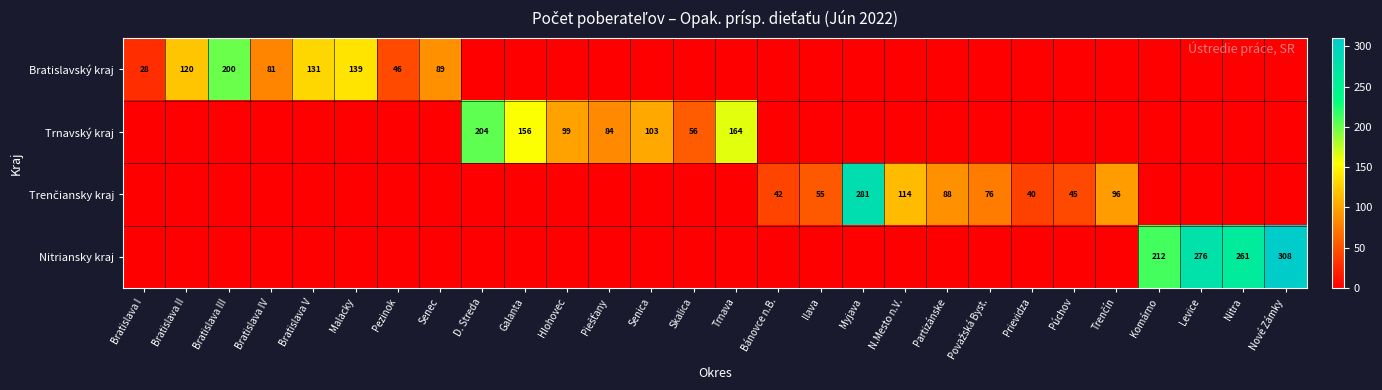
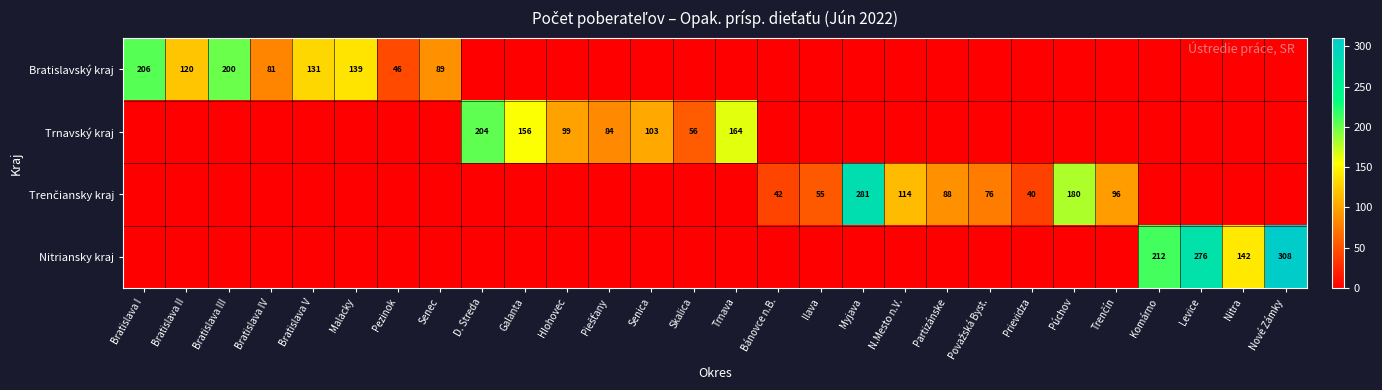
Bratislavský kraj, Bratislava I: 28 -> 206
Trenčiansky kraj, Púchov: 45 -> 180
Nitriansky kraj, Nitra: 261 -> 142
